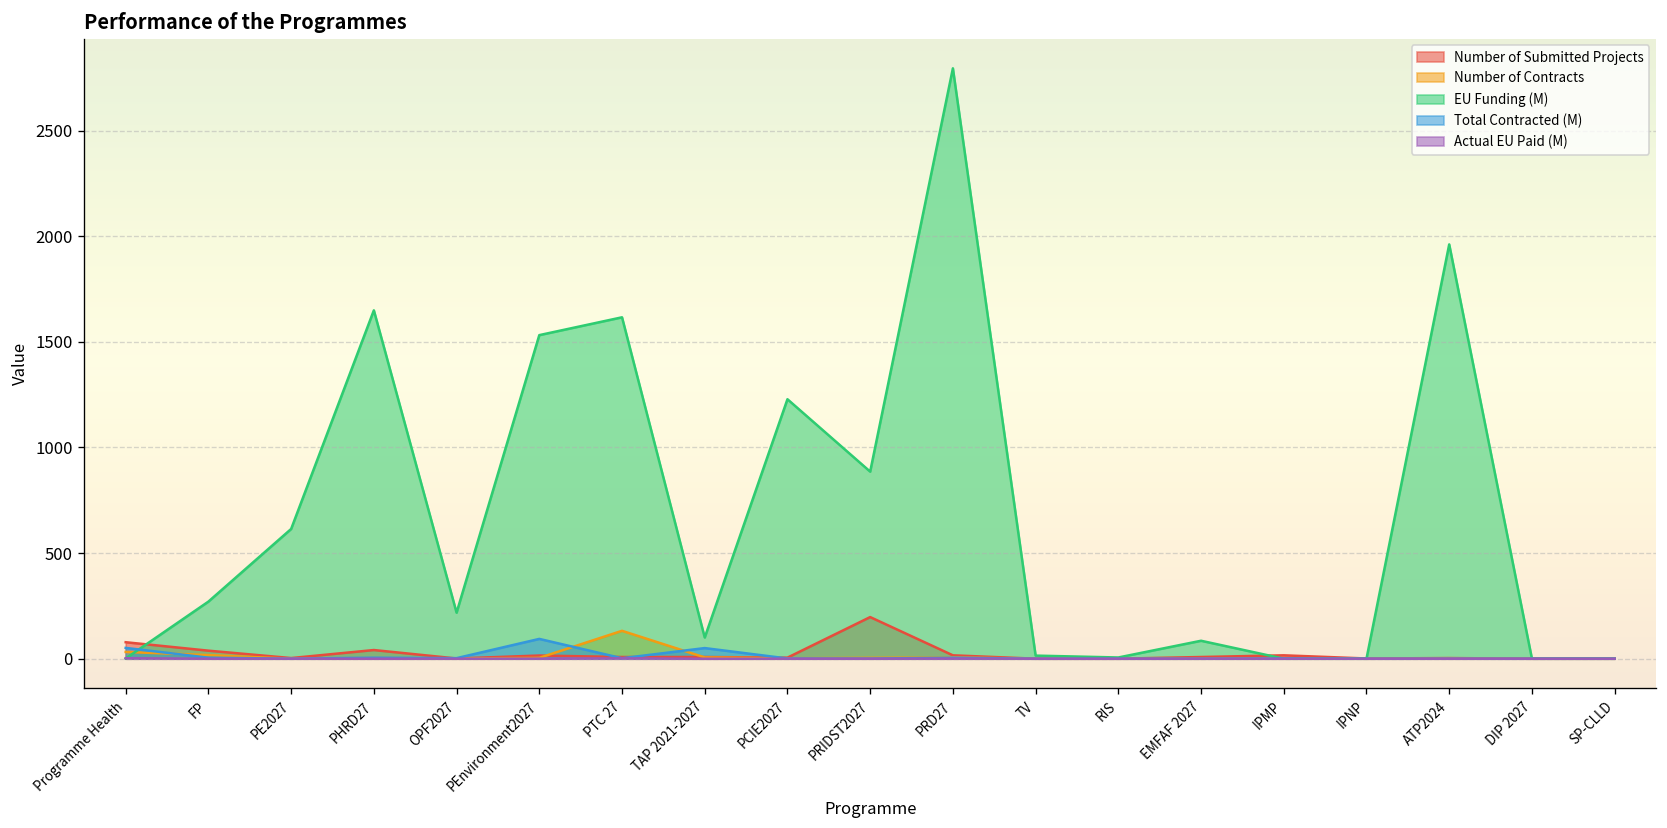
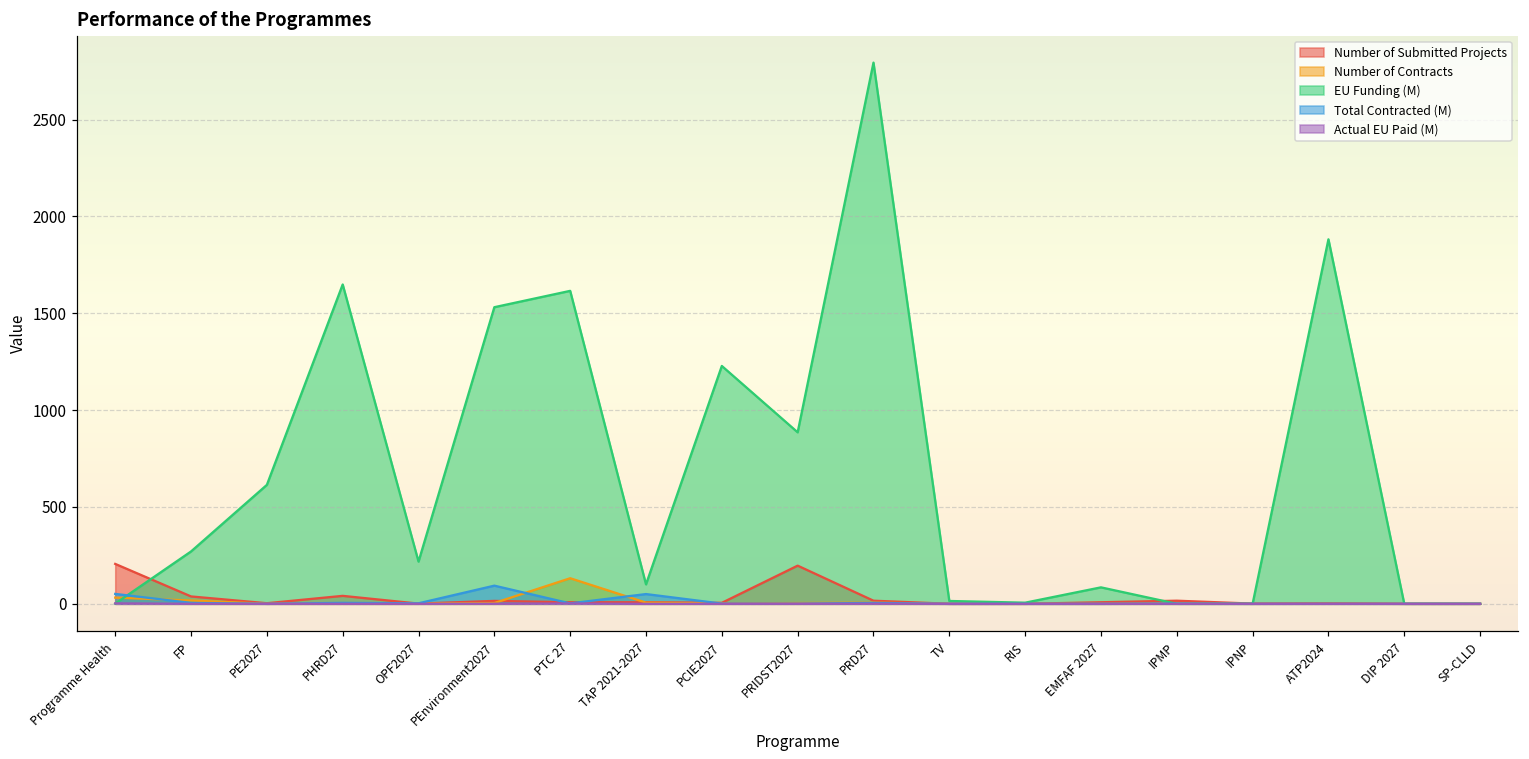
Number of Submitted Projects, Programme Health: 80 -> 210
EU Funding (M), ATP2024: 1960 -> 1880
